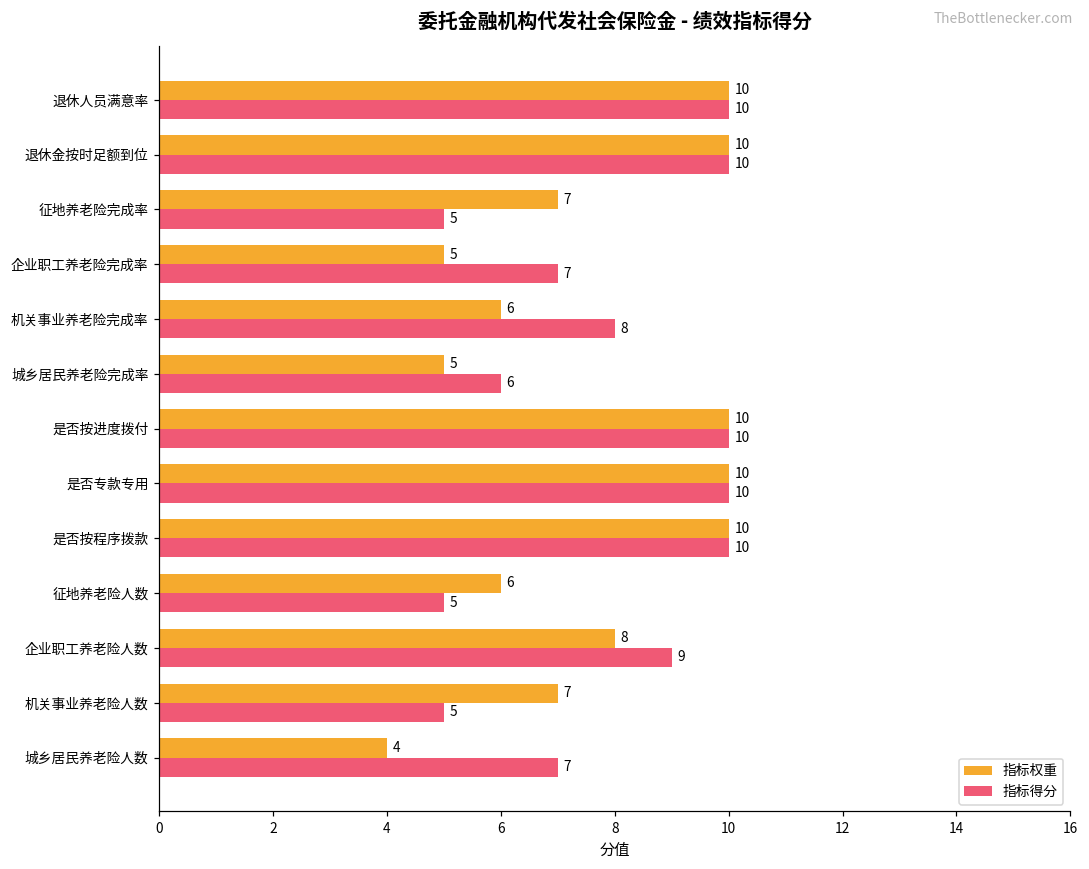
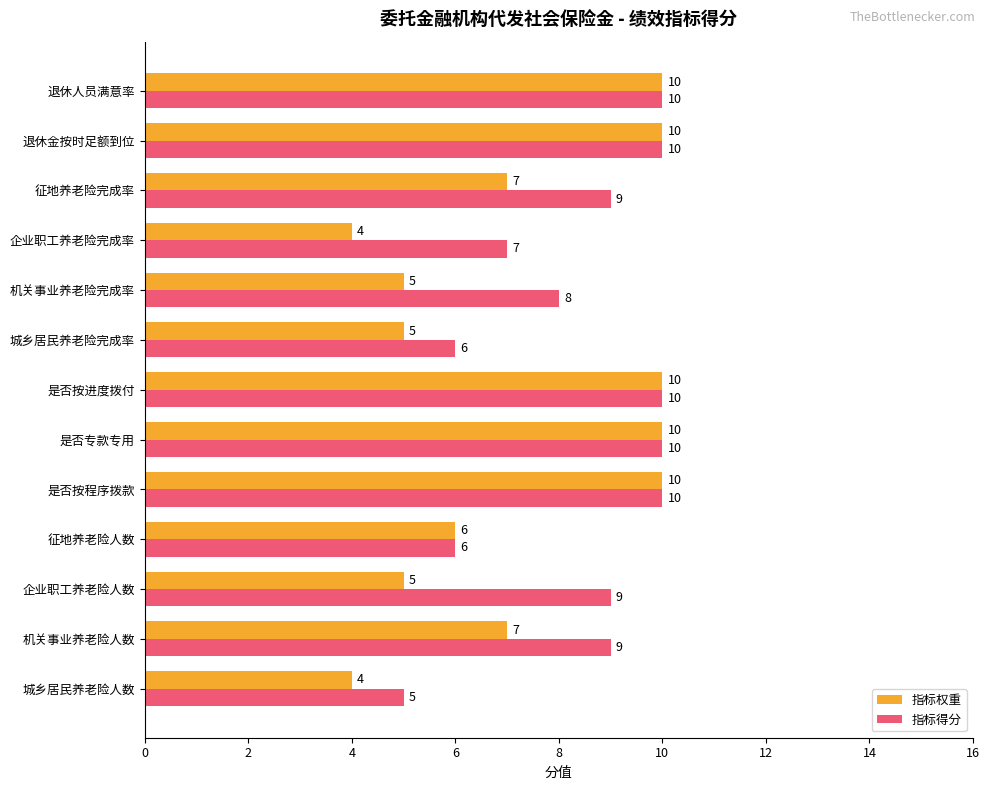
指标得分, 征地养老险完成率: 5 -> 9
指标权重, 企业职工养老险完成率: 5 -> 4
指标权重, 机关事业养老险完成率: 6 -> 5
指标得分, 征地养老险人数: 5 -> 6
指标权重, 企业职工养老险人数: 8 -> 5
指标得分, 机关事业养老险人数: 5 -> 9
指标得分, 城乡居民养老险人数: 7 -> 5
